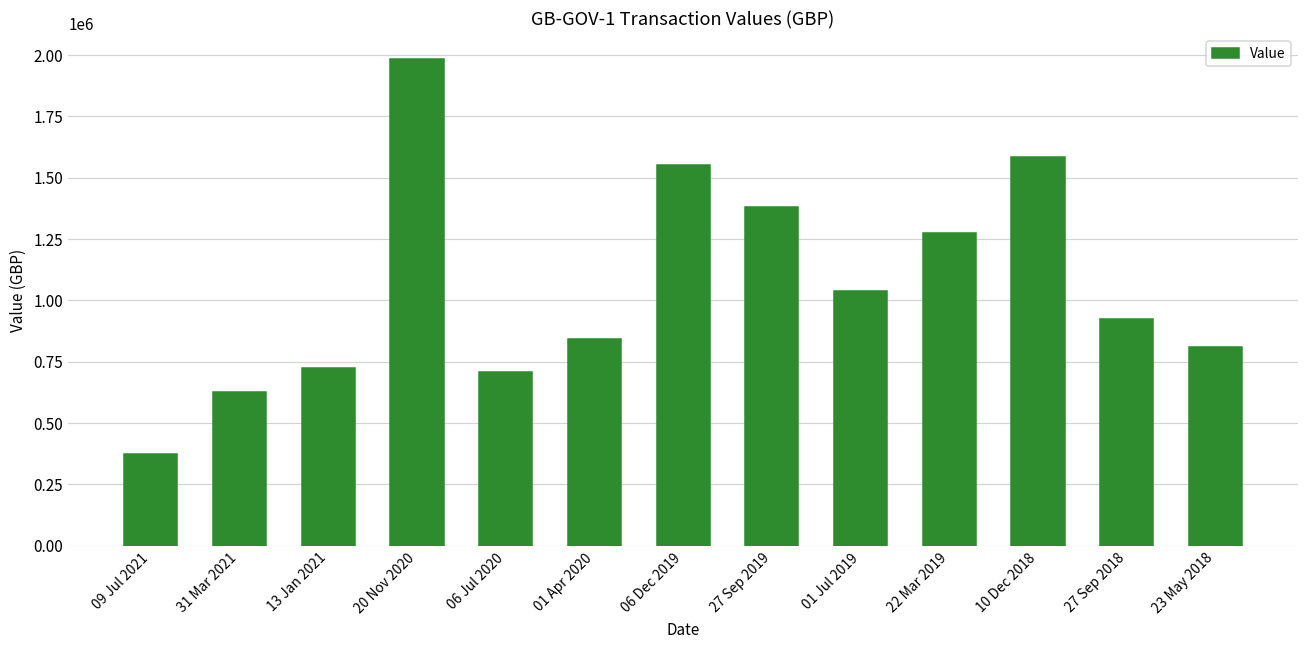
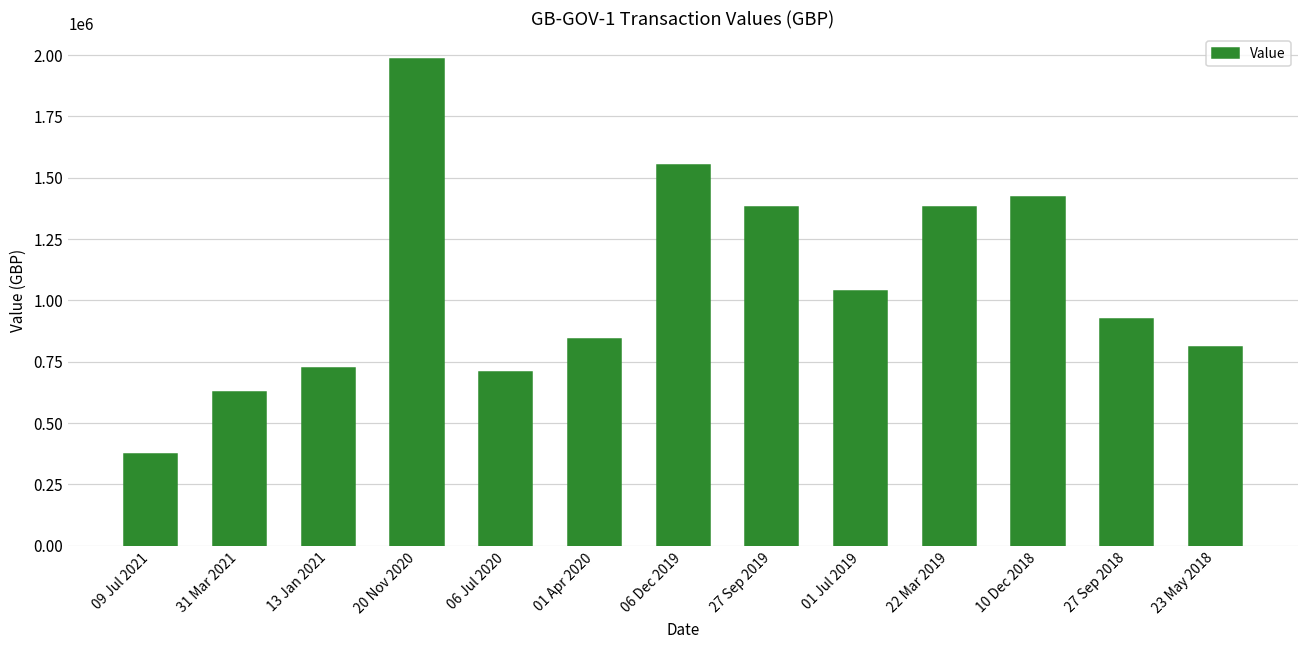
22 Mar 2019: 1270000 -> 1380000
10 Dec 2018: 1590000 -> 1420000
